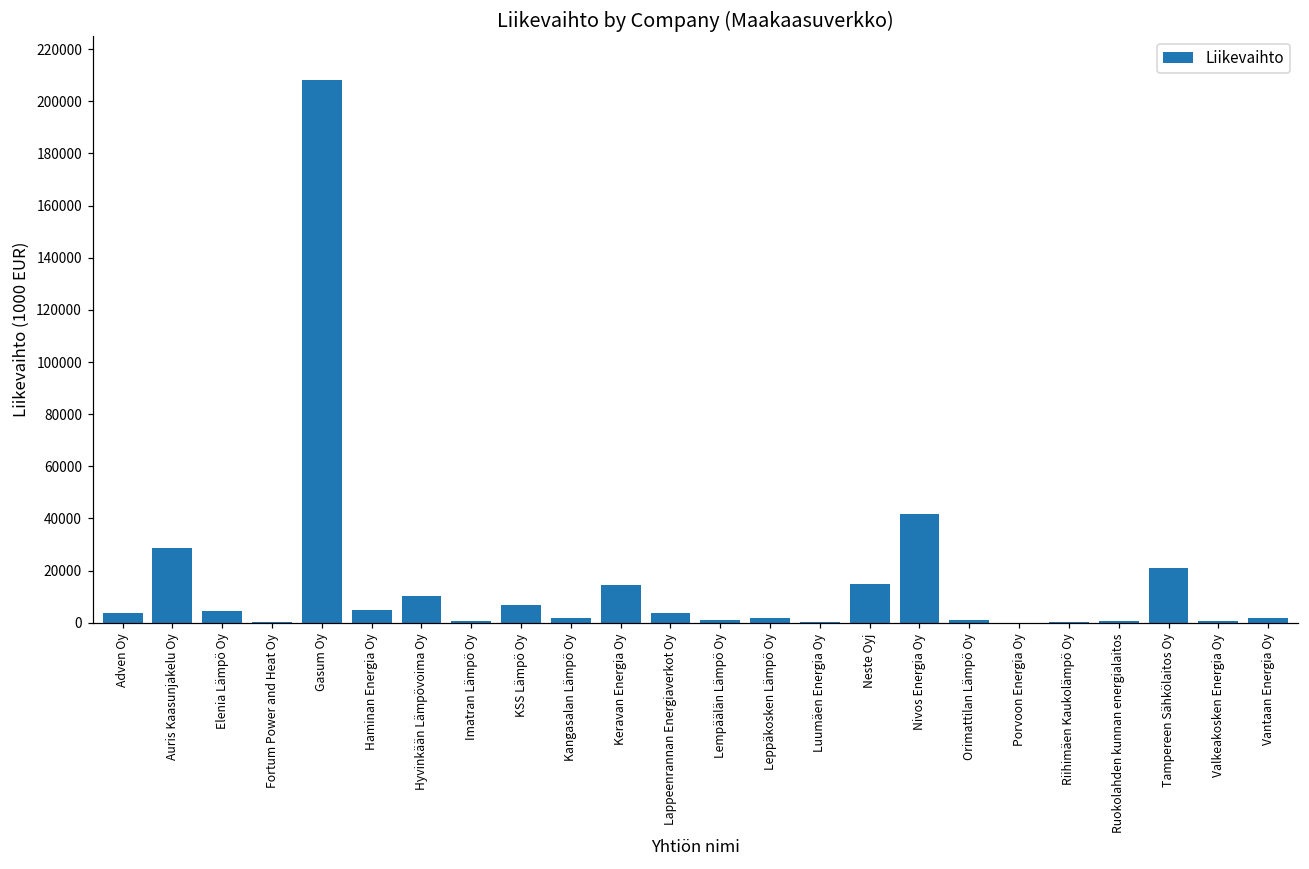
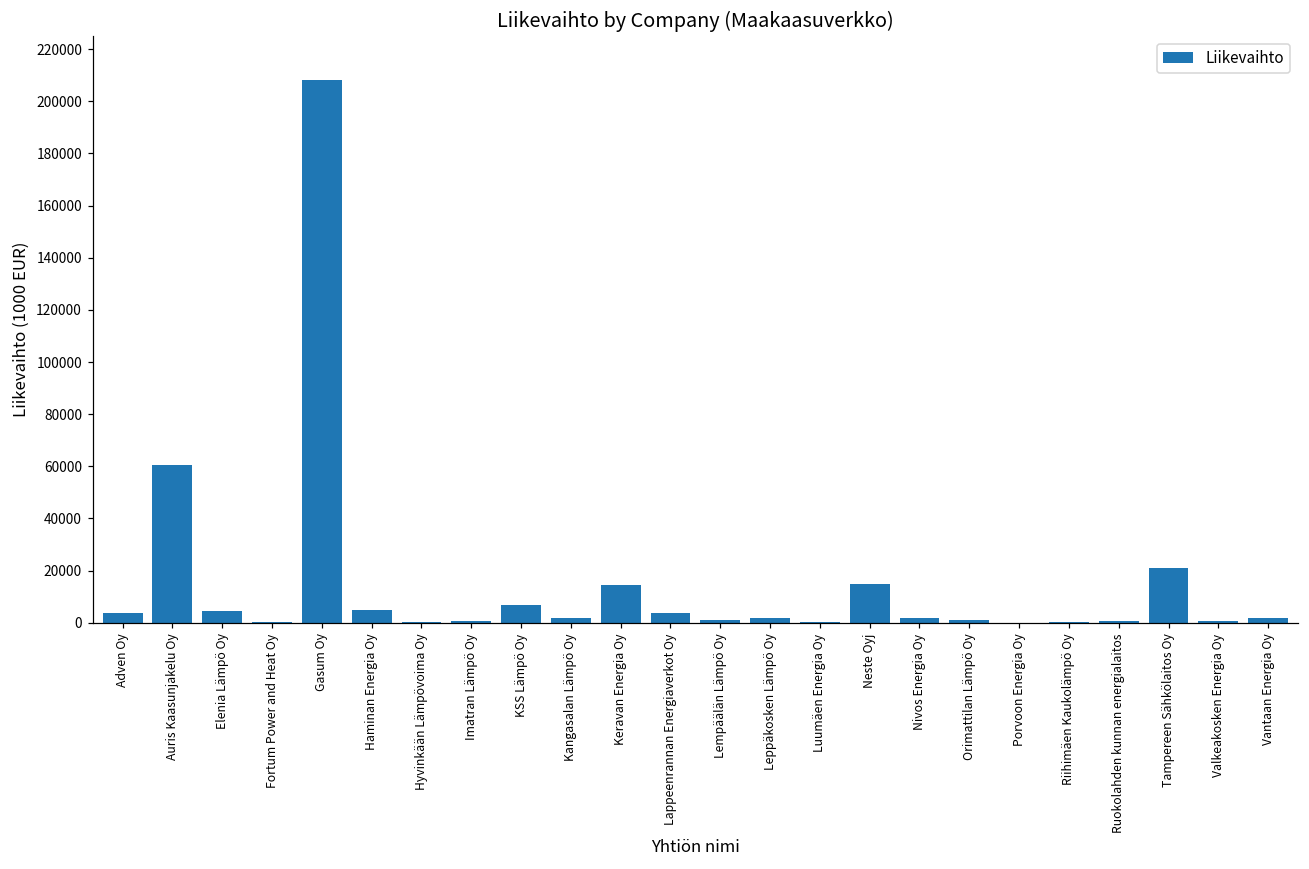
Auris Kaasunjakelu Oy: 29000 -> 60000
Hyvinkään Lämpövoima Oy: 10000 -> 0
Nivos Energia Oy: 42000 -> 2000
